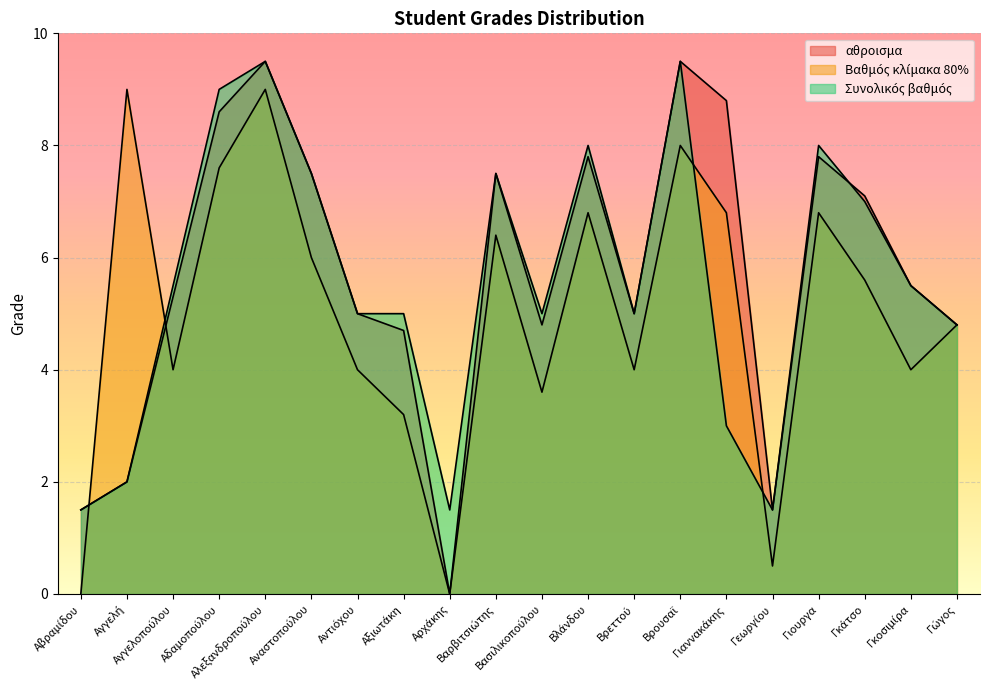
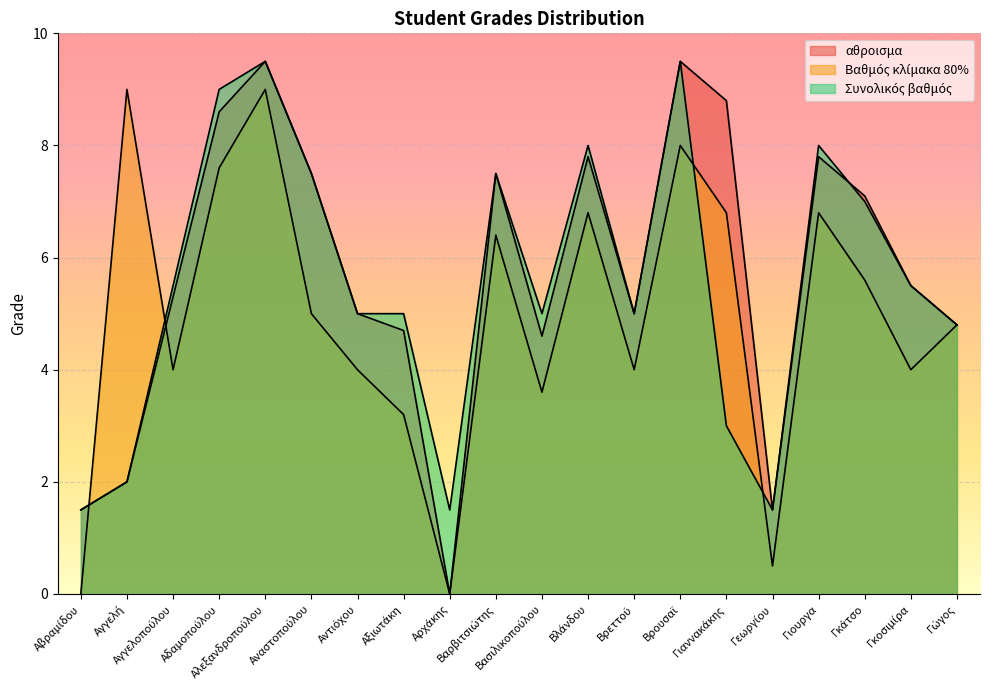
Βαθμός κλίμακα 80%, Αναστοπούλου: 6 -> 5
αθροισμα, Βασιλικοπούλου: 4.8 -> 4.6
